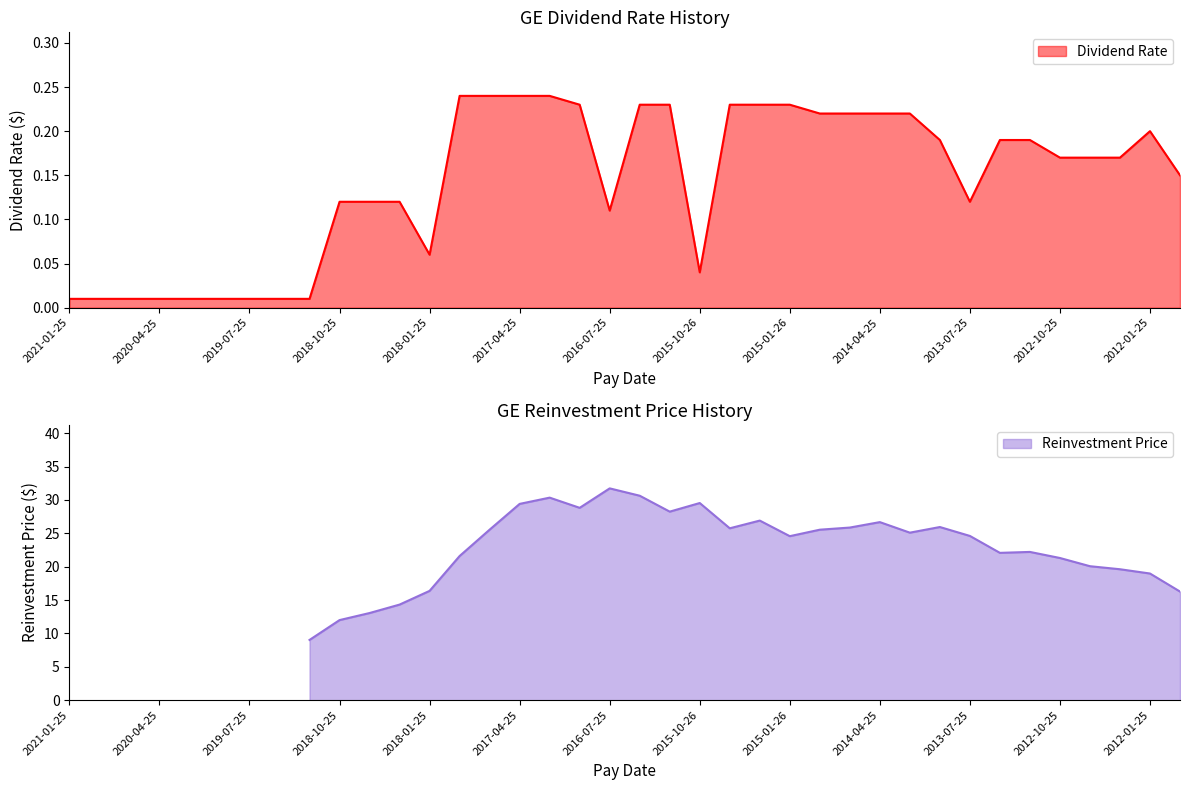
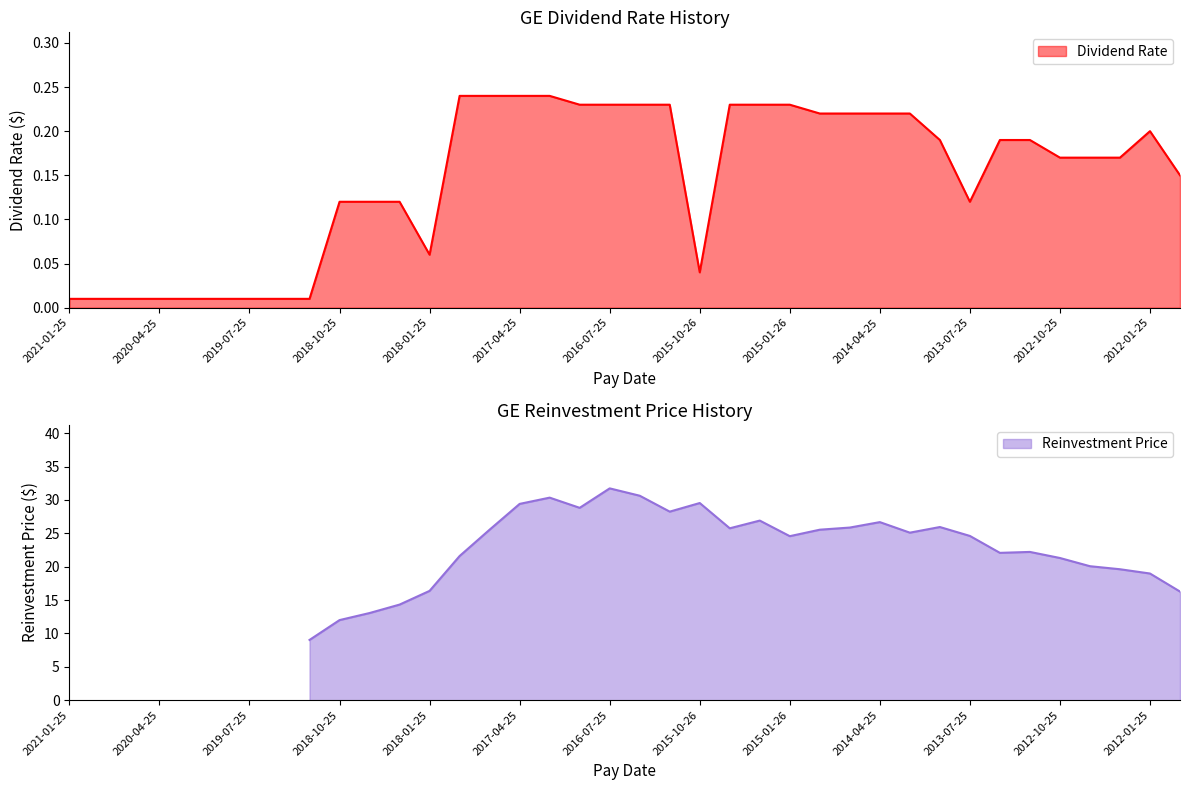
GE Dividend Rate History, 2016-07-25: 0.11 -> 0.23
